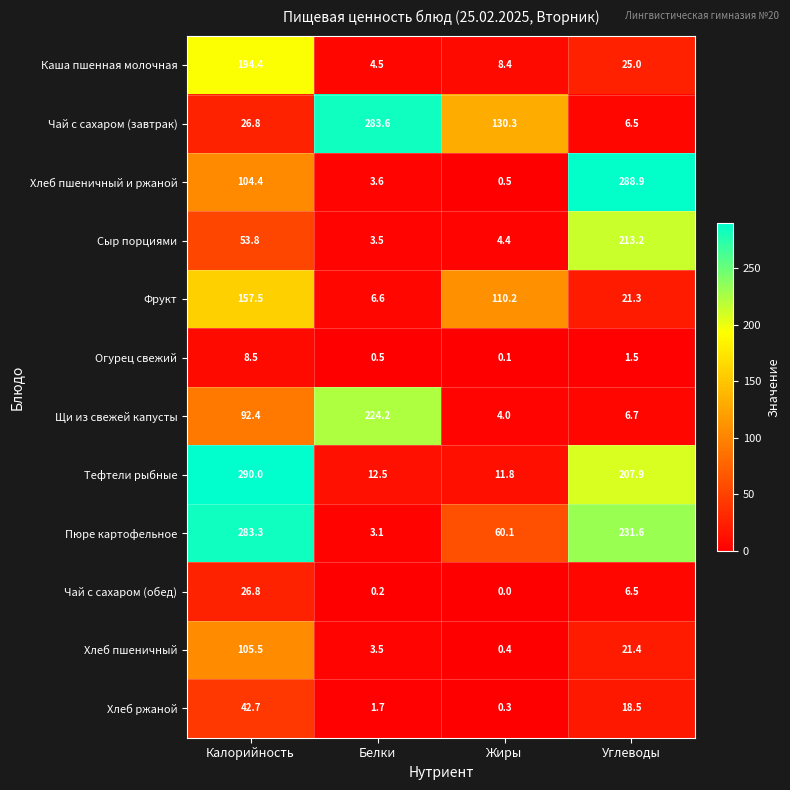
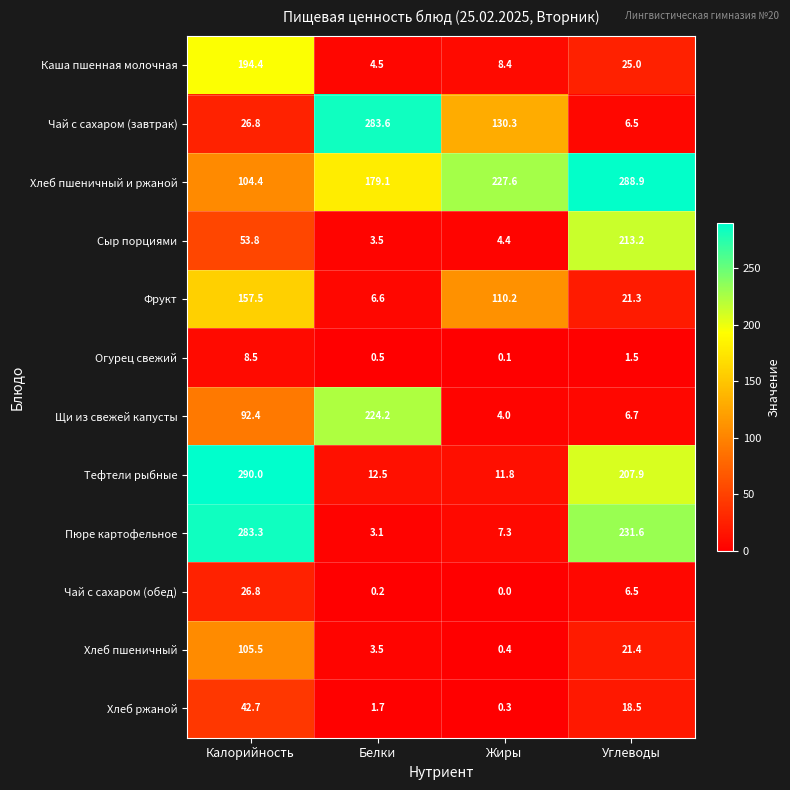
Хлеб пшеничный и ржаной, Белки: 3.6 -> 179.1
Хлеб пшеничный и ржаной, Жиры: 0.5 -> 227.6
Пюре картофельное, Жиры: 60.1 -> 7.3
